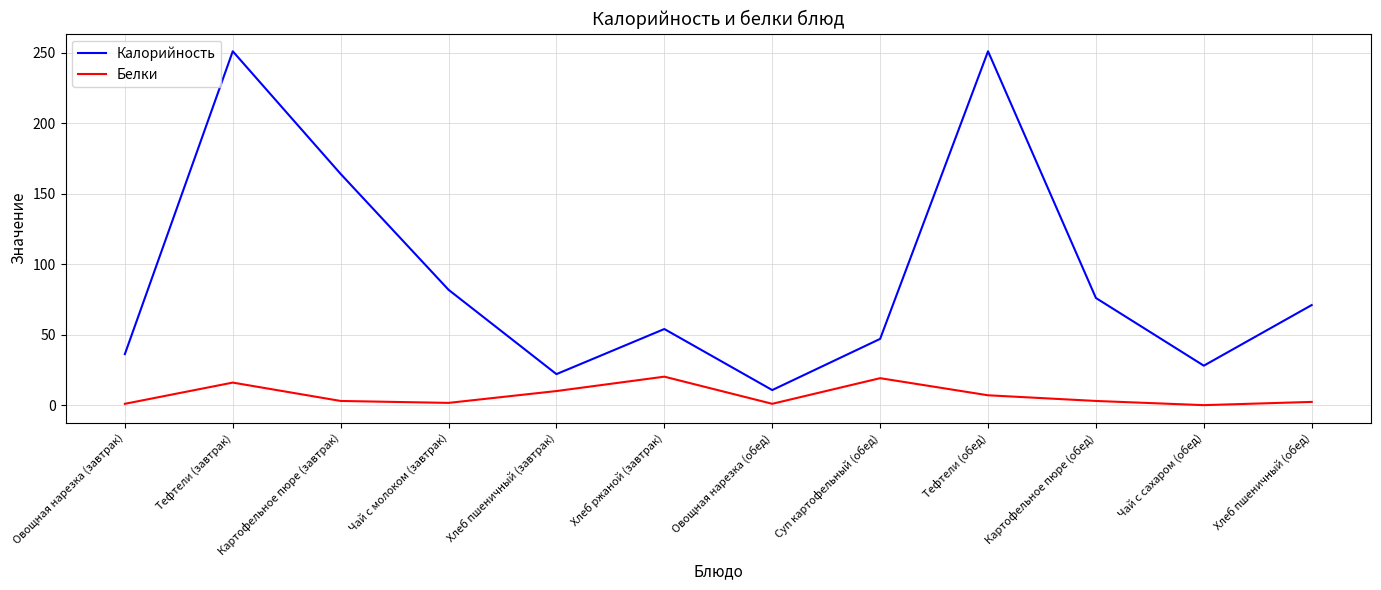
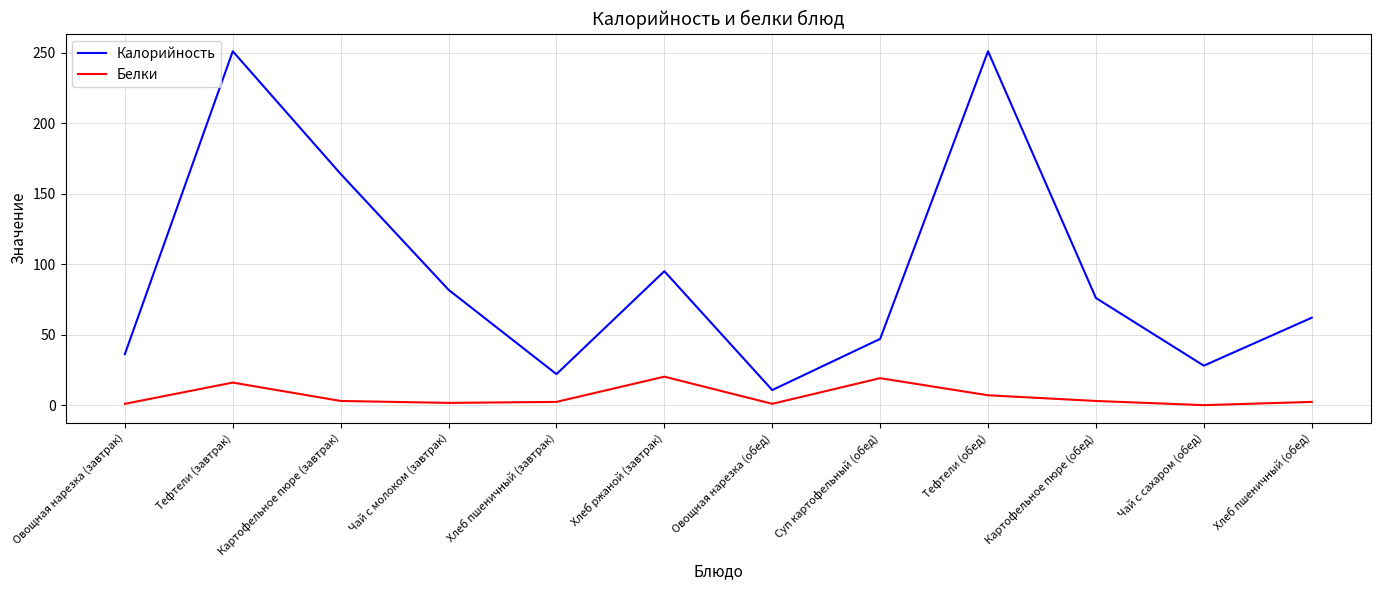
Белки, Хлеб пшеничный (завтрак): 10 -> 2
Калорийность, Хлеб ржаной (завтрак): 54 -> 95
Калорийность, Хлеб пшеничный (обед): 71 -> 62
